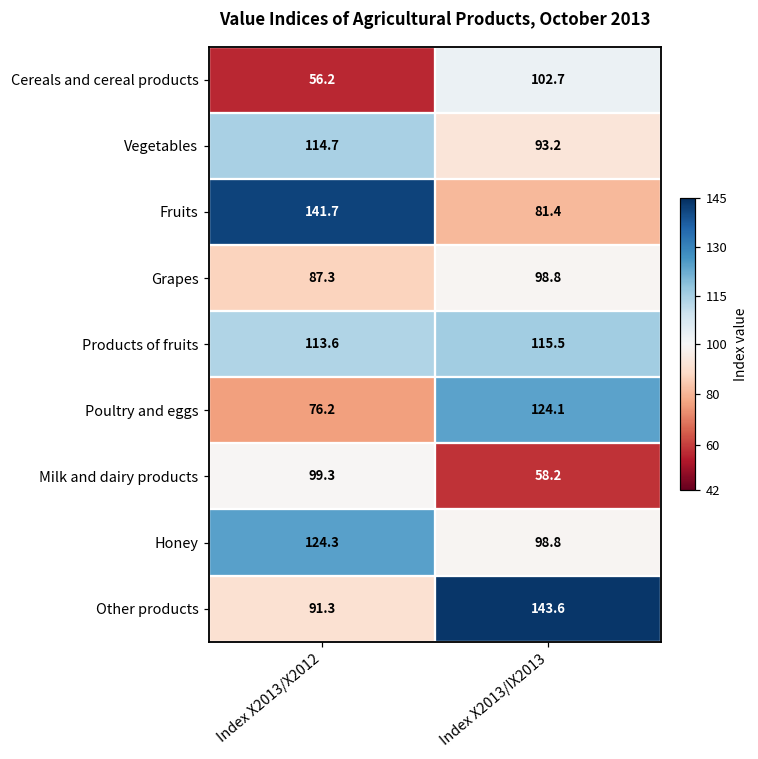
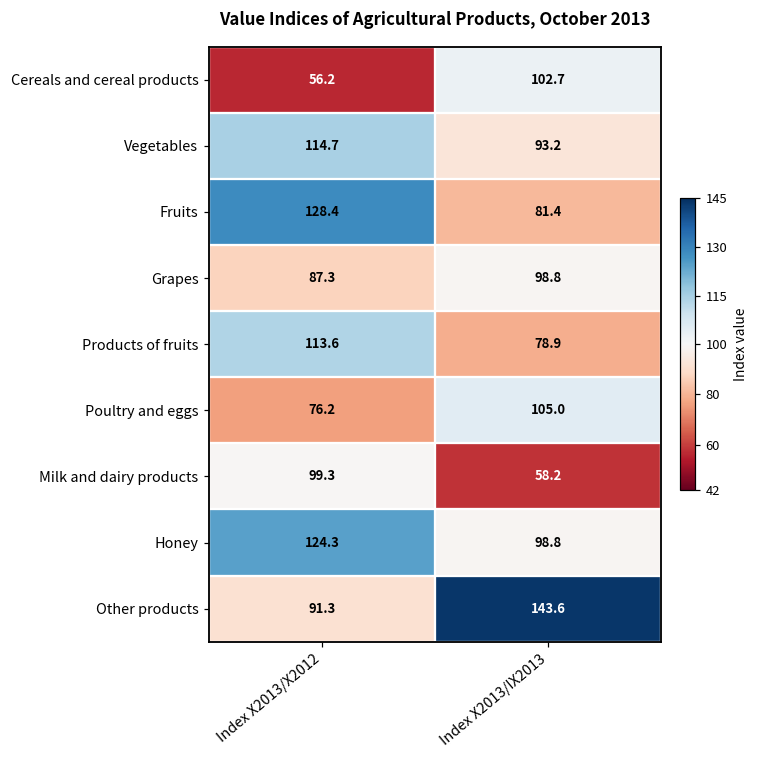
Fruits, Index X2013/X2012: 141.7 -> 128.4
Products of fruits, Index X2013/IX2013: 115.5 -> 78.9
Poultry and eggs, Index X2013/IX2013: 124.1 -> 105.0
